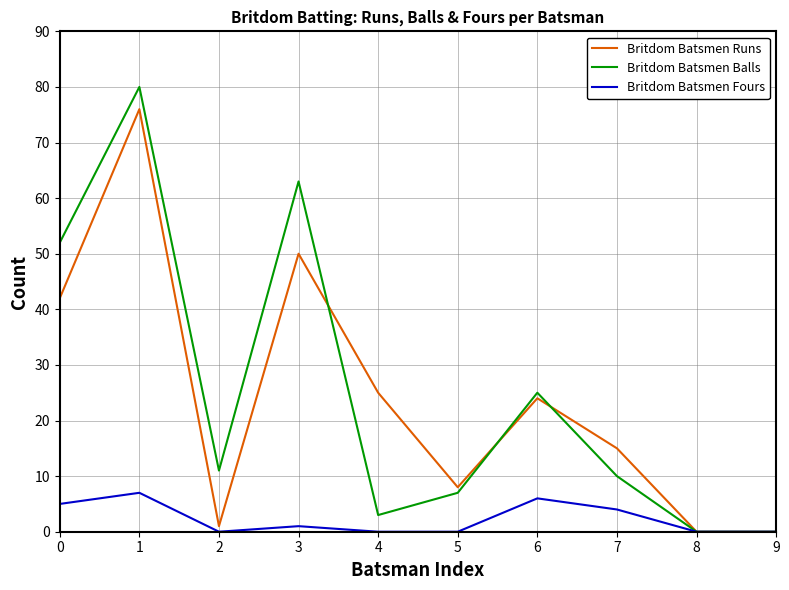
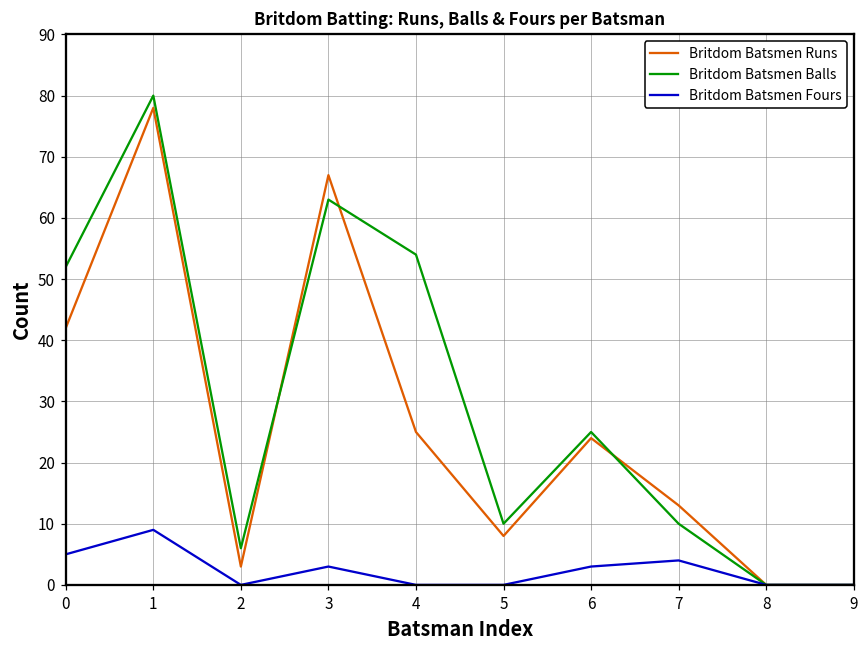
Britdom Batsmen Runs, 1: 76 -> 78
Britdom Batsmen Fours, 1: 7 -> 9
Britdom Batsmen Runs, 2: 1 -> 3
Britdom Batsmen Balls, 2: 11 -> 6
Britdom Batsmen Runs, 3: 50 -> 67
Britdom Batsmen Fours, 3: 1 -> 3
Britdom Batsmen Balls, 4: 3 -> 54
Britdom Batsmen Balls, 5: 7 -> 10
Britdom Batsmen Fours, 6: 6 -> 3
Britdom Batsmen Runs, 7: 15 -> 13
